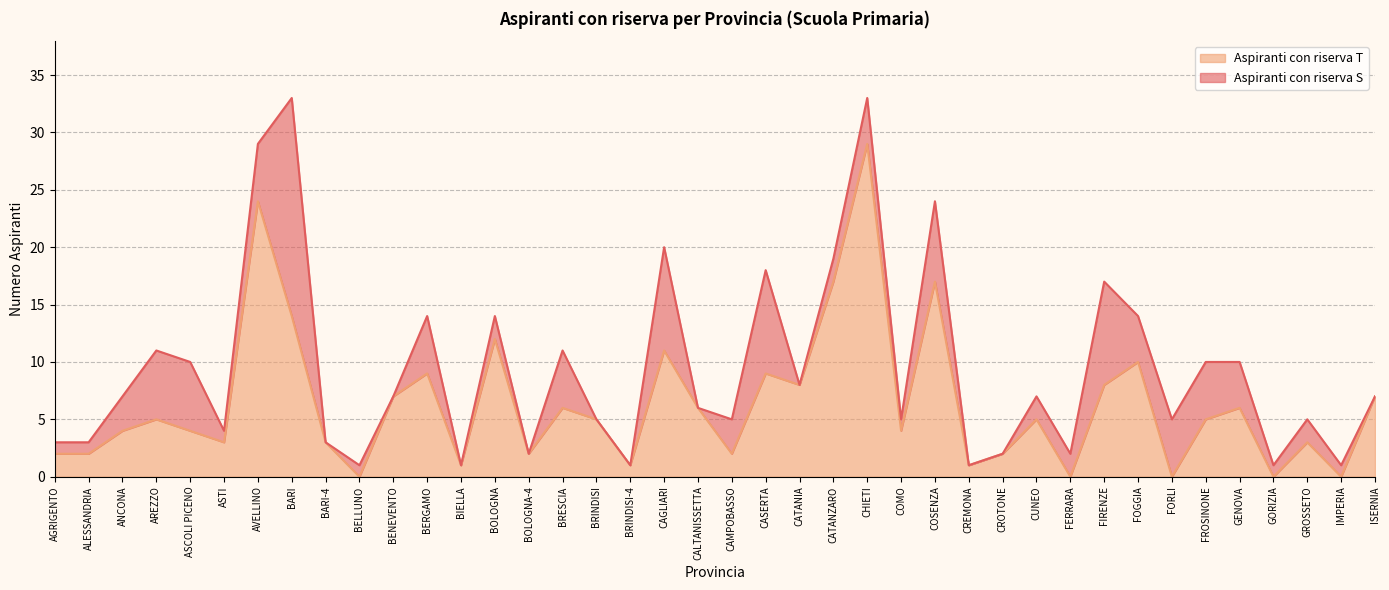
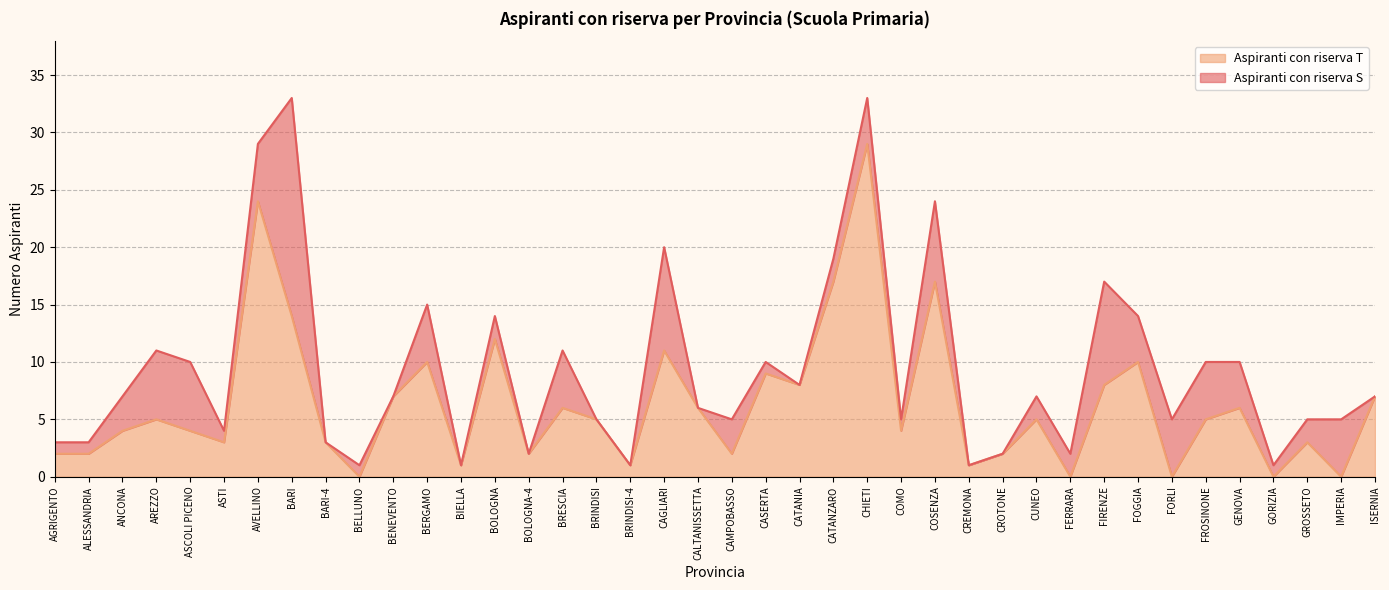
Aspiranti con riserva T, BERGAMO: 9 -> 10
Aspiranti con riserva S, CASERTA: 9 -> 1
Aspiranti con riserva S, IMPERIA: 1 -> 5
